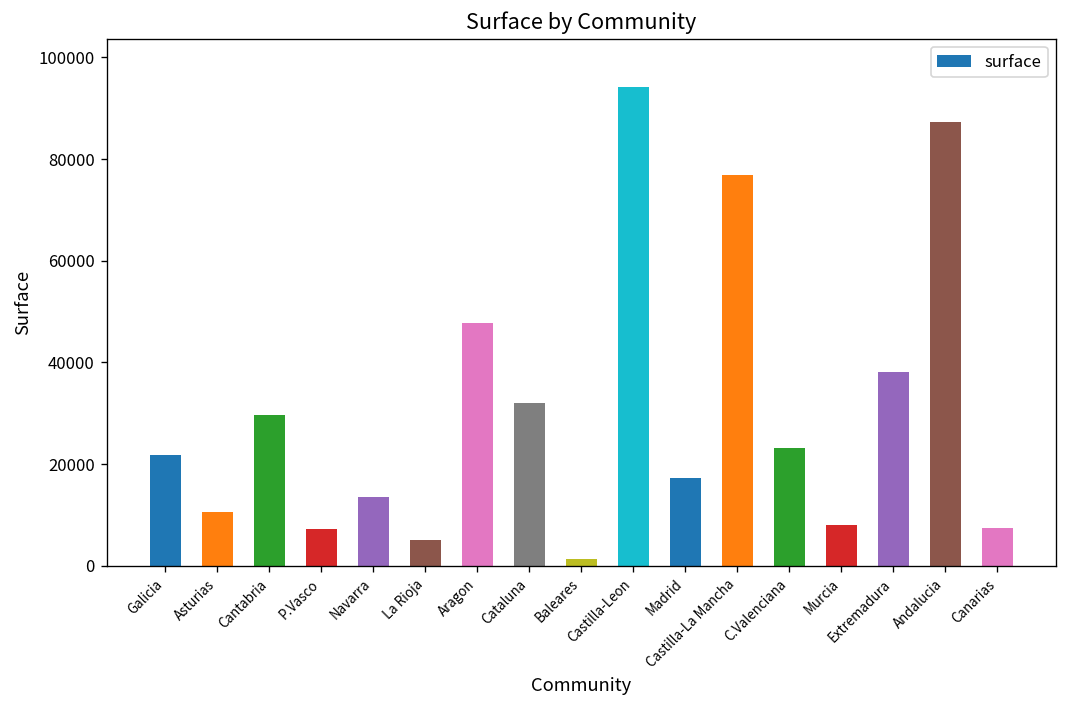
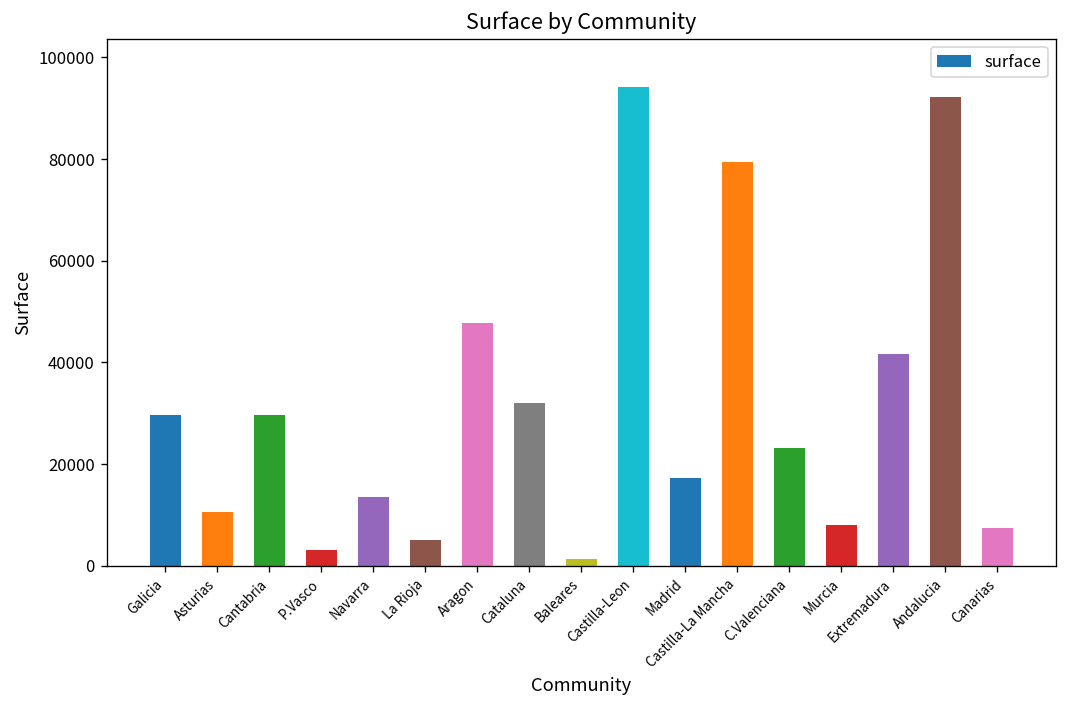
Galicia: 22000 -> 30000
P.Vasco: 7000 -> 3000
Castilla-La Mancha: 77000 -> 79000
Extremadura: 38000 -> 42000
Andalucia: 87000 -> 92000
